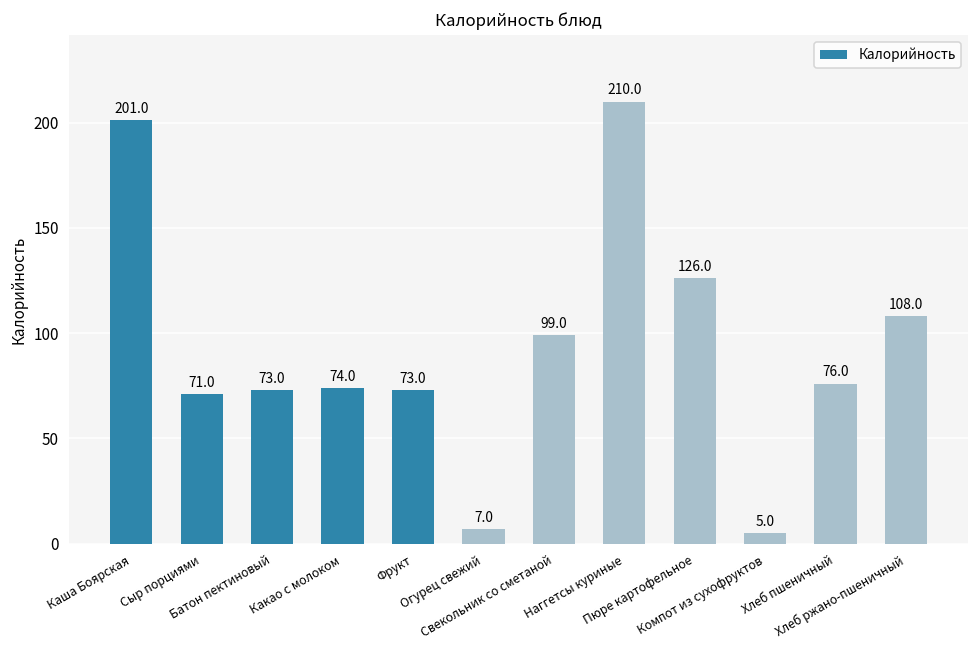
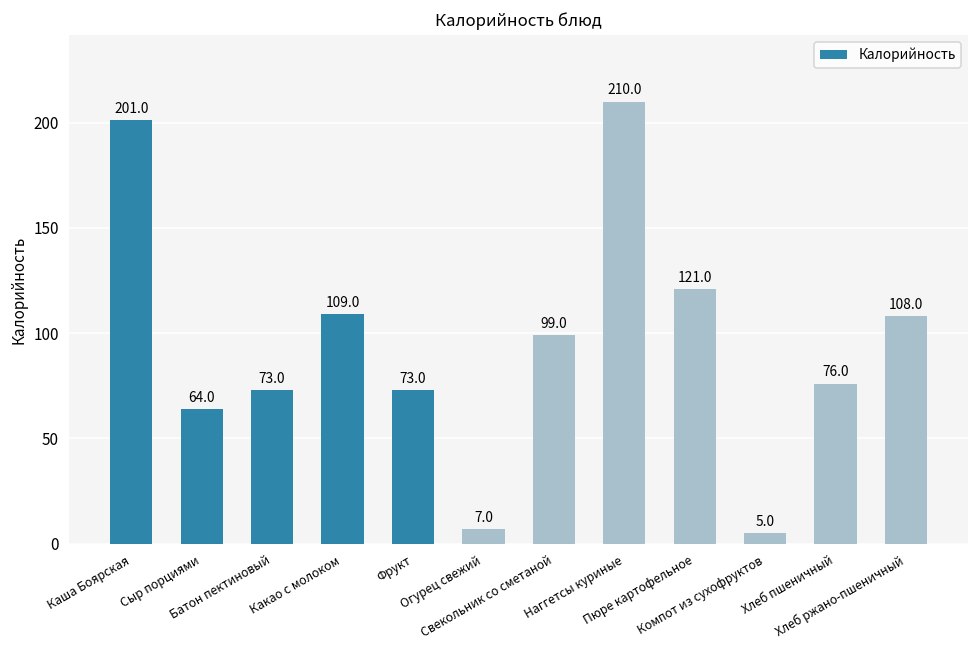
Сыр порциями: 71.0 -> 64.0
Какао с молоком: 74.0 -> 109.0
Пюре картофельное: 126.0 -> 121.0
